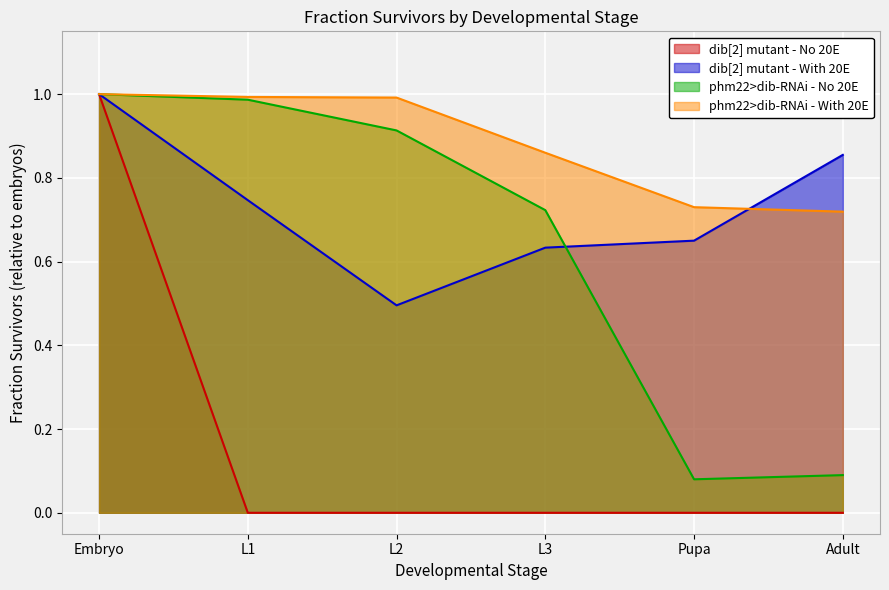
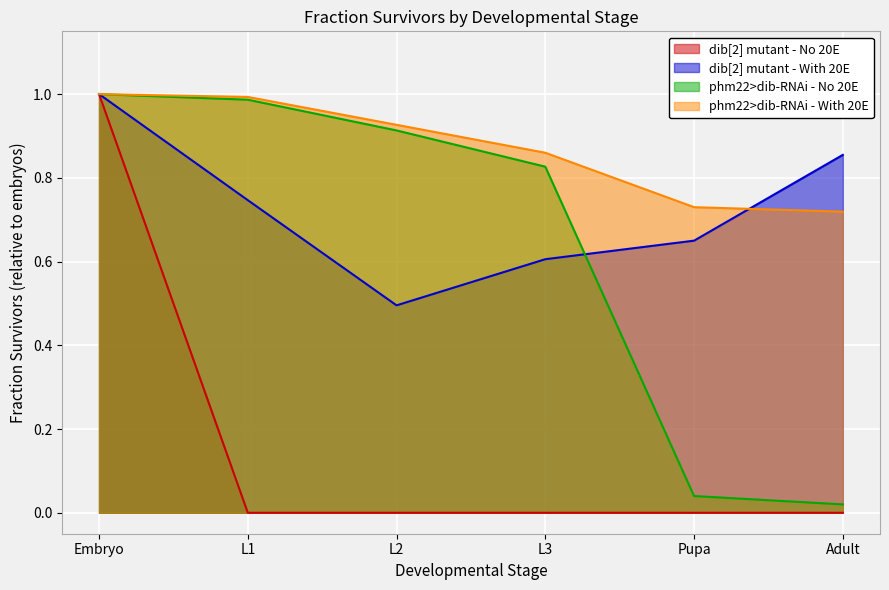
phm22>dib-RNAi - With 20E, L2: 0.99 -> 0.93
dib[2] mutant - With 20E, L3: 0.63 -> 0.61
phm22>dib-RNAi - No 20E, L3: 0.72 -> 0.83
phm22>dib-RNAi - No 20E, Pupa: 0.08 -> 0.04
phm22>dib-RNAi - No 20E, Adult: 0.09 -> 0.02
